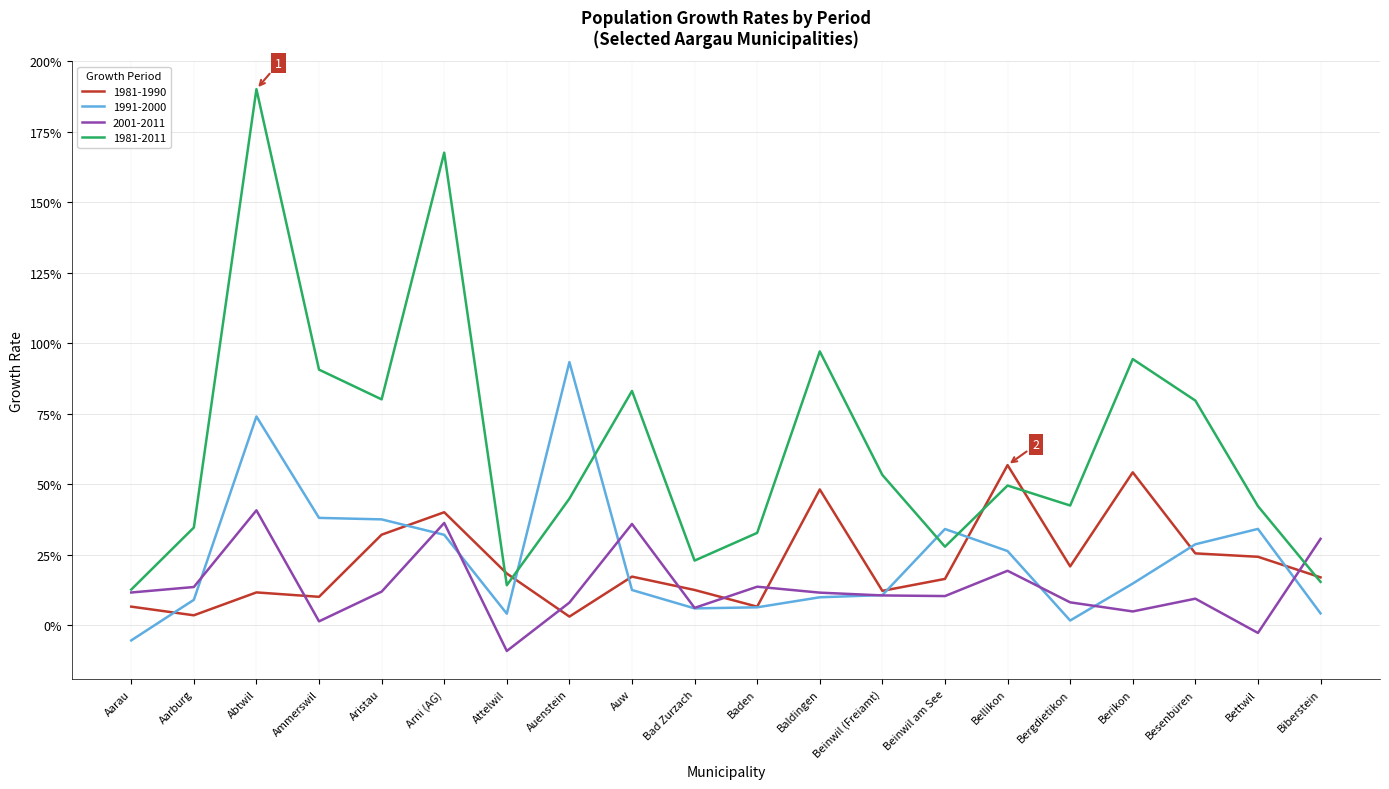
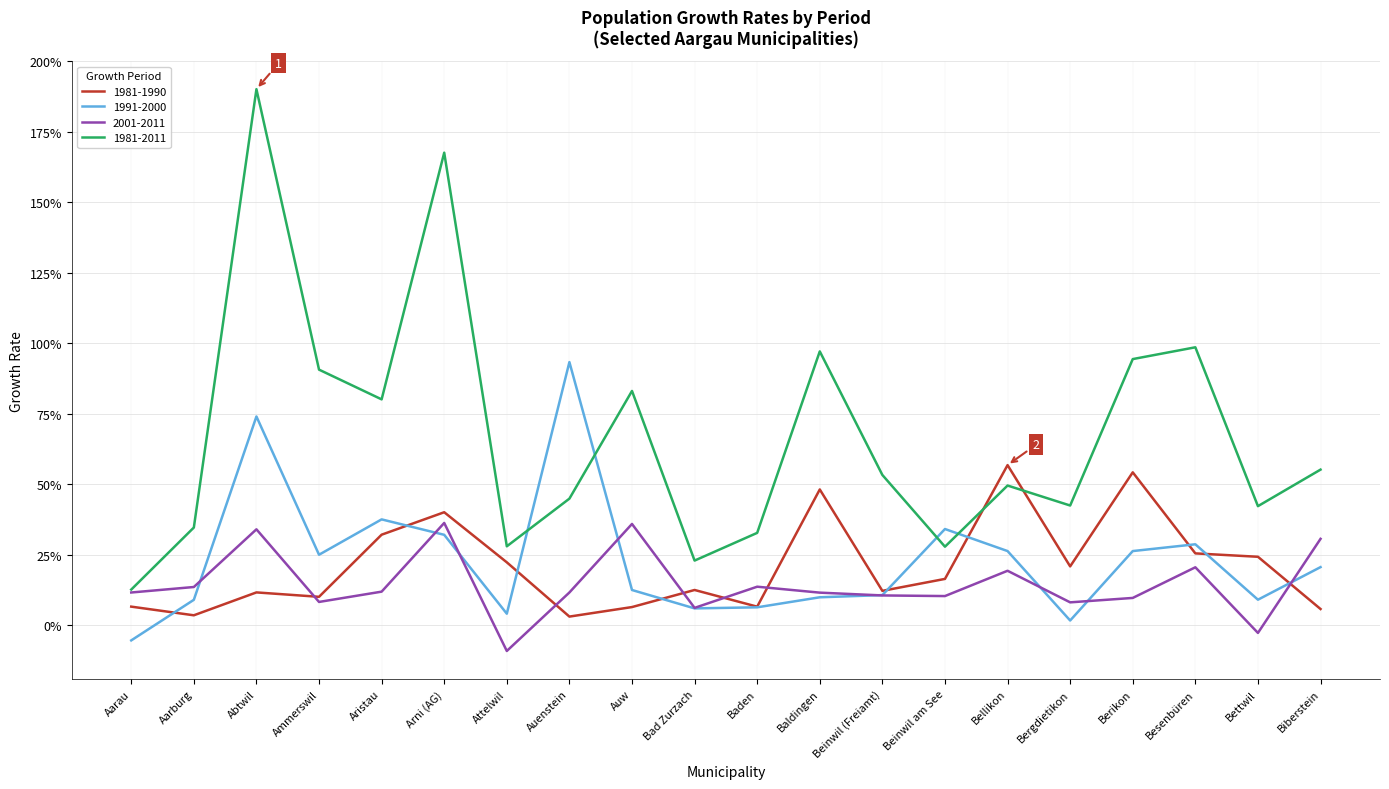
2001-2011, Abtwil: 41% -> 34%
1991-2000, Ammerswil: 38% -> 25%
2001-2011, Ammerswil: 1% -> 8%
1981-1990, Attelwil: 18% -> 22%
1981-2011, Attelwil: 14% -> 28%
2001-2011, Auenstein: 8% -> 12%
1981-1990, Auw: 17% -> 7%
1991-2000, Berikon: 15% -> 26%
2001-2011, Berikon: 5% -> 10%
2001-2011, Besenbüren: 10% -> 21%
1981-2011, Besenbüren: 80% -> 99%
1991-2000, Bettwil: 34% -> 9%
1981-1990, Biberstein: 17% -> 6%
1991-2000, Biberstein: 4% -> 21%
1981-2011, Biberstein: 15% -> 55%
